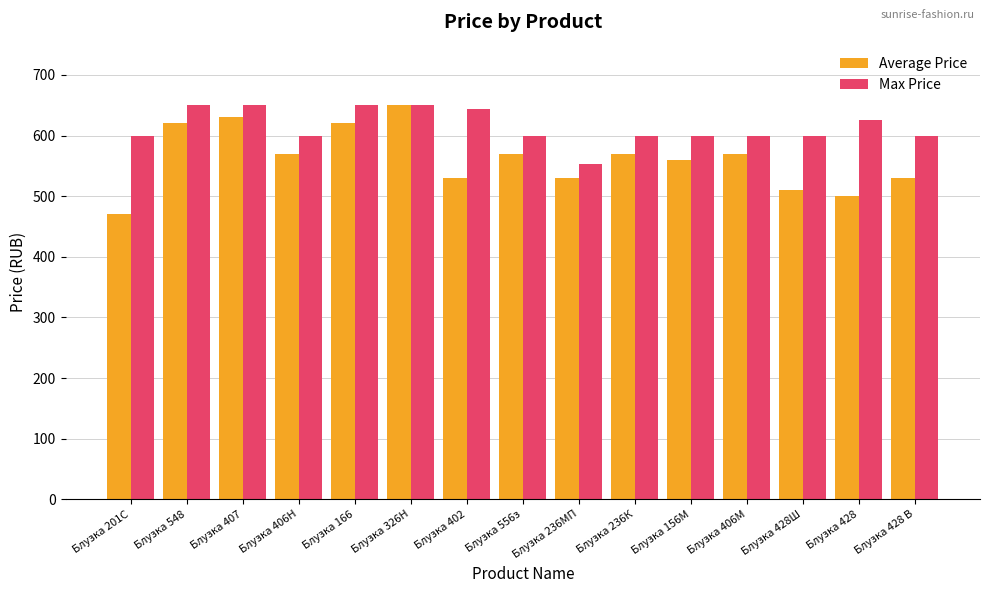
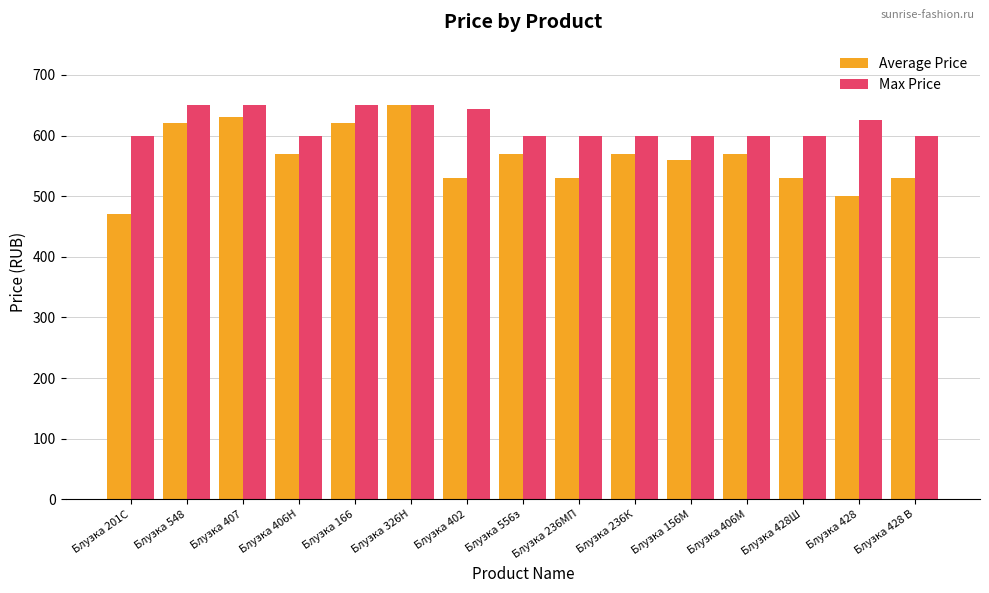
Max Price, Блузка 236МП: 550 -> 600
Average Price, Блузка 428Ш: 510 -> 530
